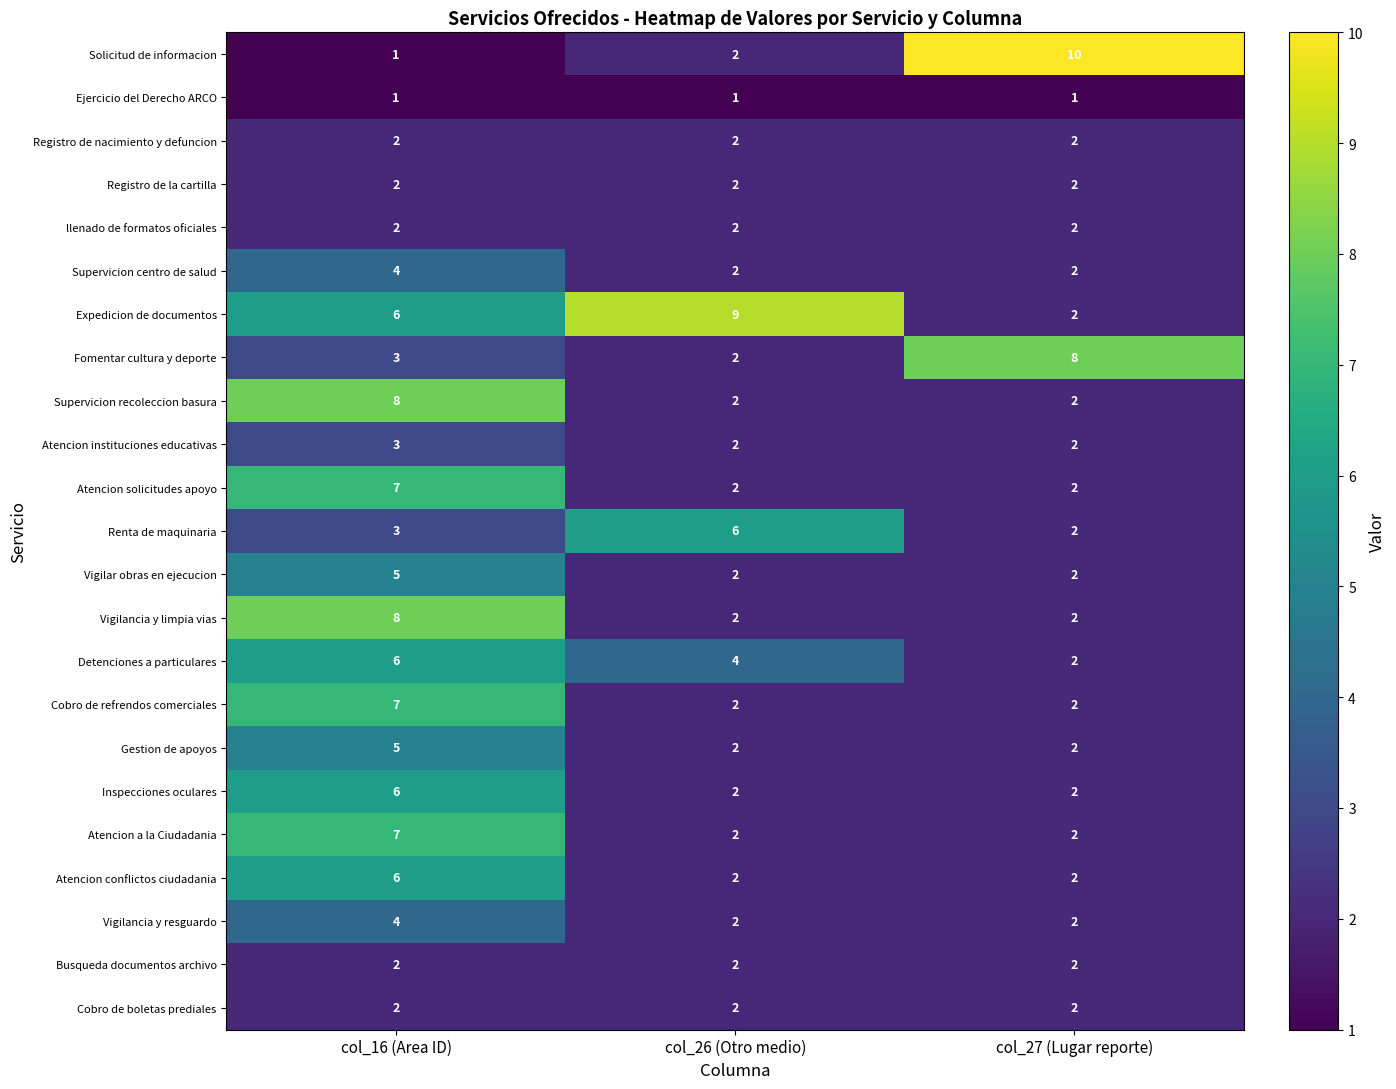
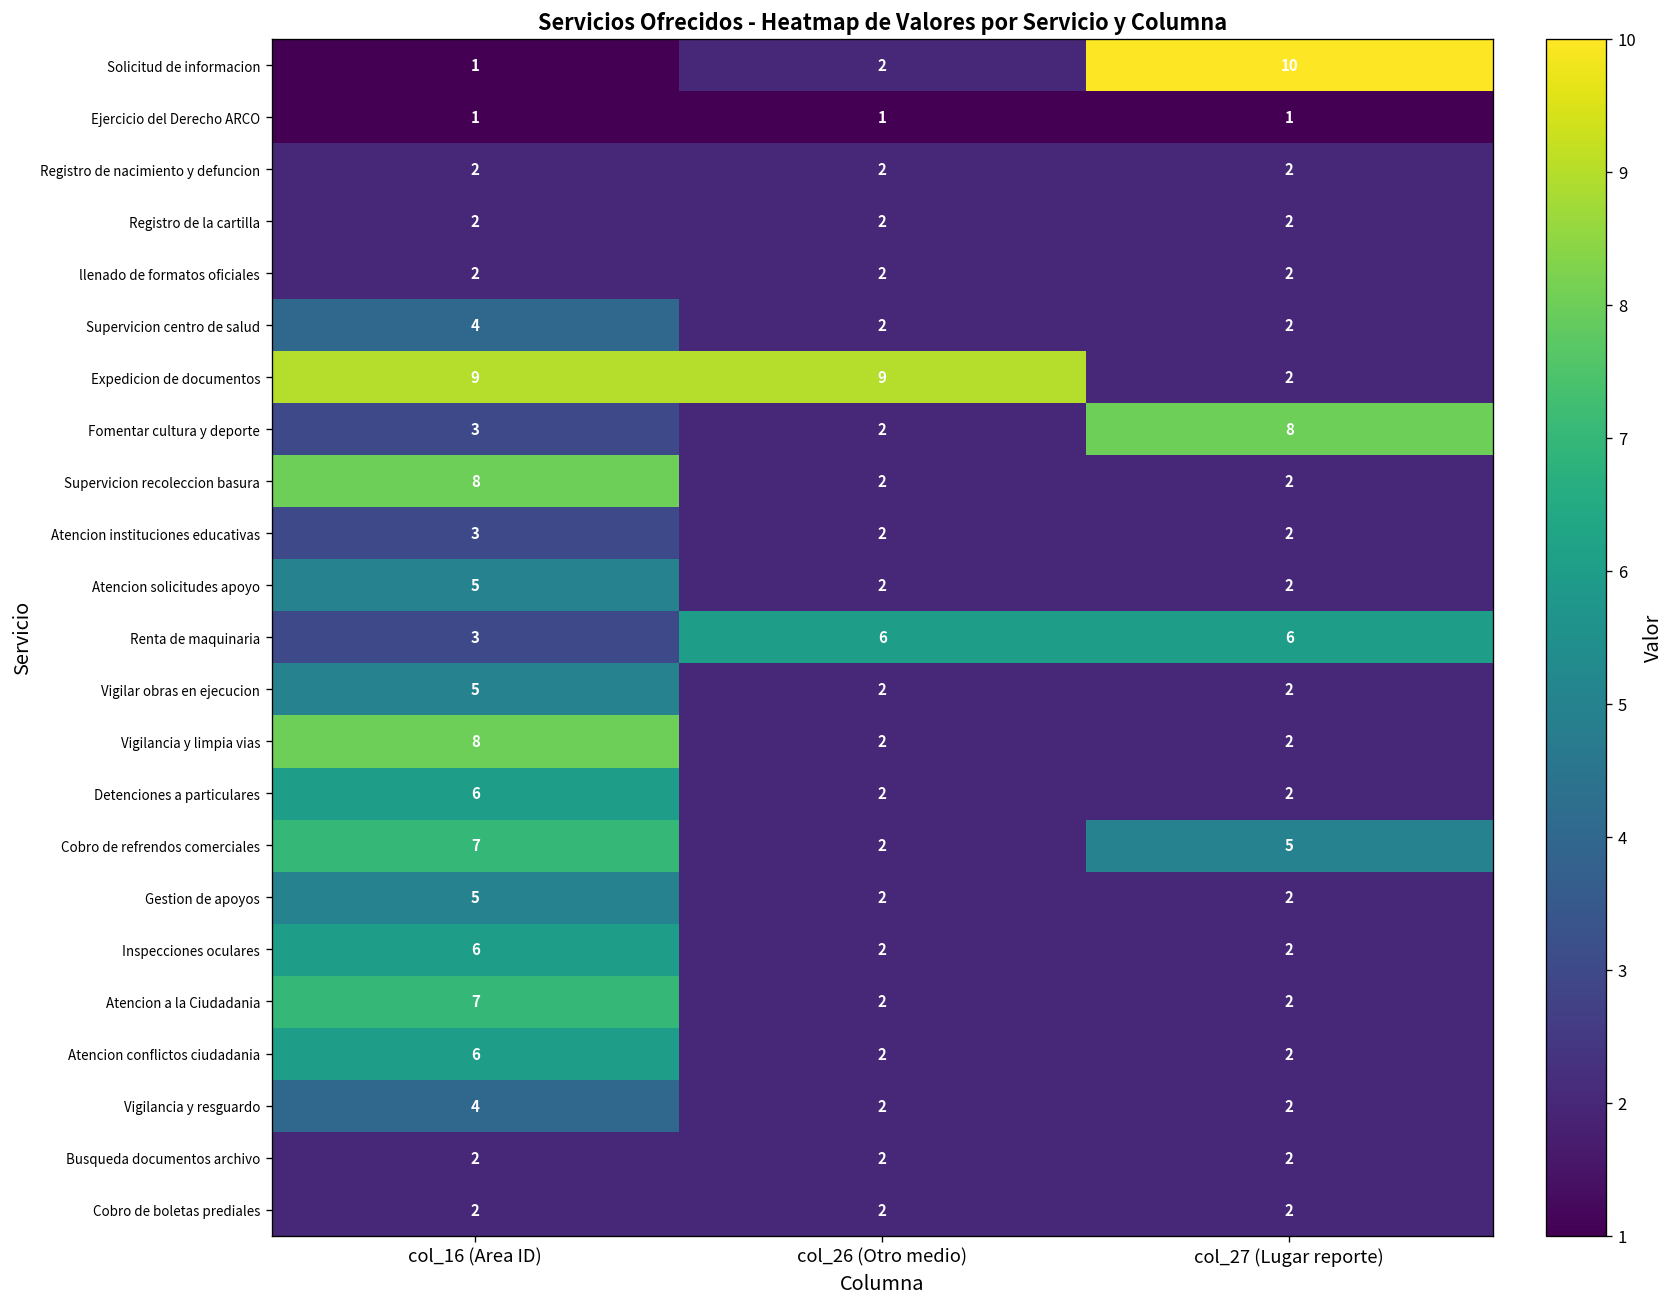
Expedicion de documentos, col_16 (Area ID): 6 -> 9
Atencion solicitudes apoyo, col_16 (Area ID): 7 -> 5
Renta de maquinaria, col_27 (Lugar reporte): 2 -> 6
Detenciones a particulares, col_26 (Otro medio): 4 -> 2
Cobro de refrendos comerciales, col_27 (Lugar reporte): 2 -> 5
